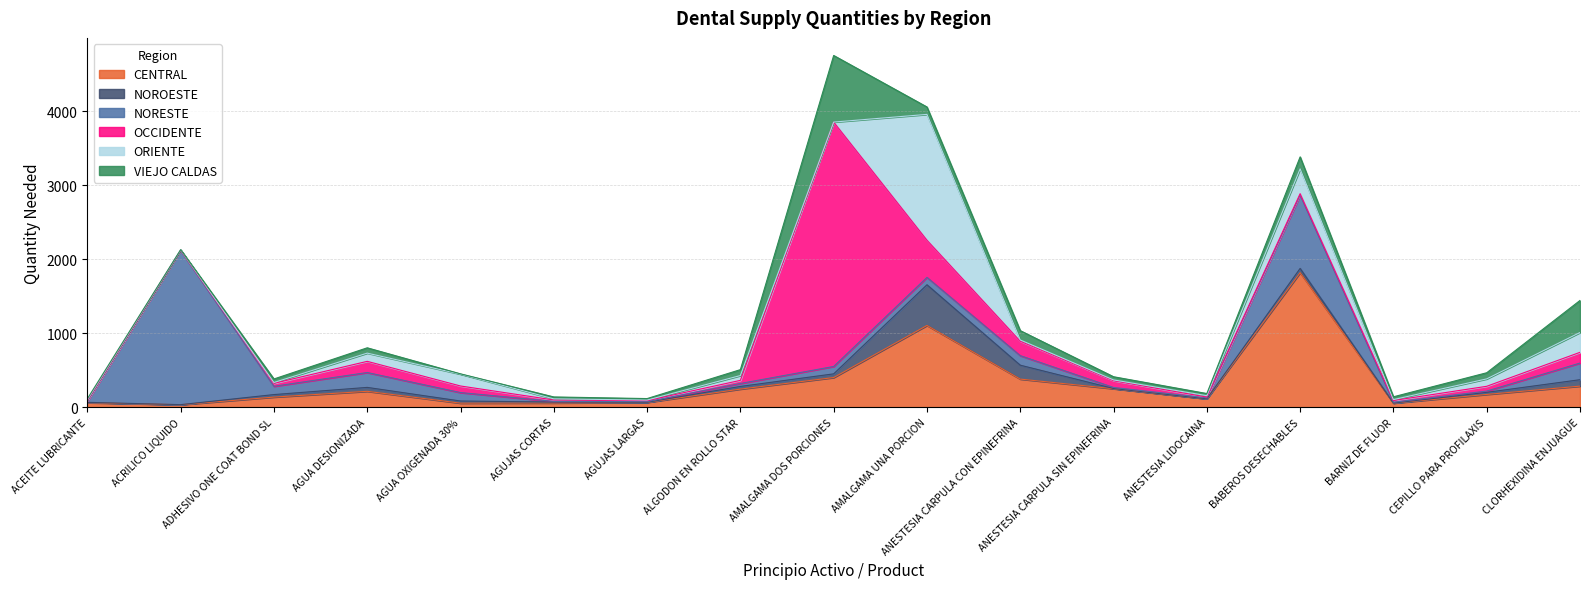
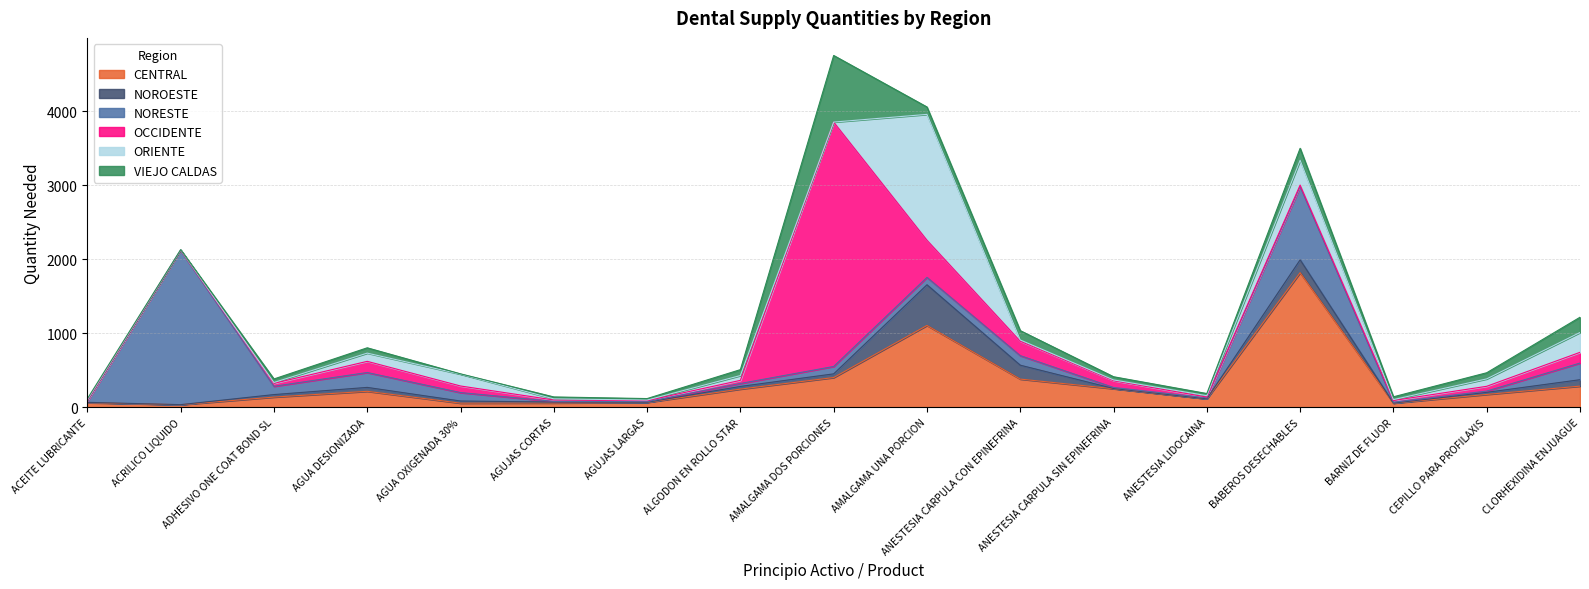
NOROESTE, BABEROS DESECHABLES: 100 -> 200
VIEJO CALDAS, CLORHEXIDINA ENJUAGUE: 400 -> 200
